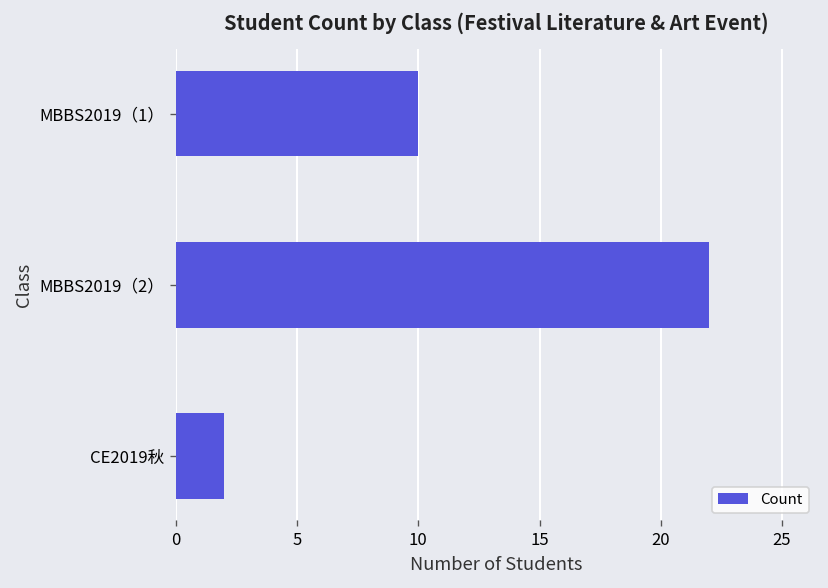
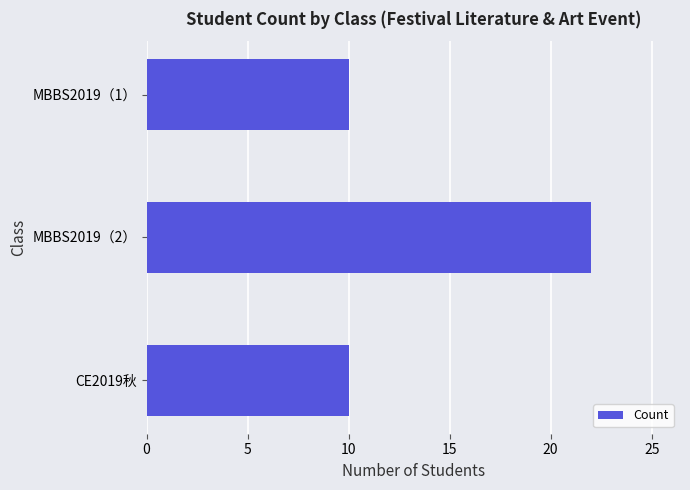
CE2019秋: 2 -> 10
